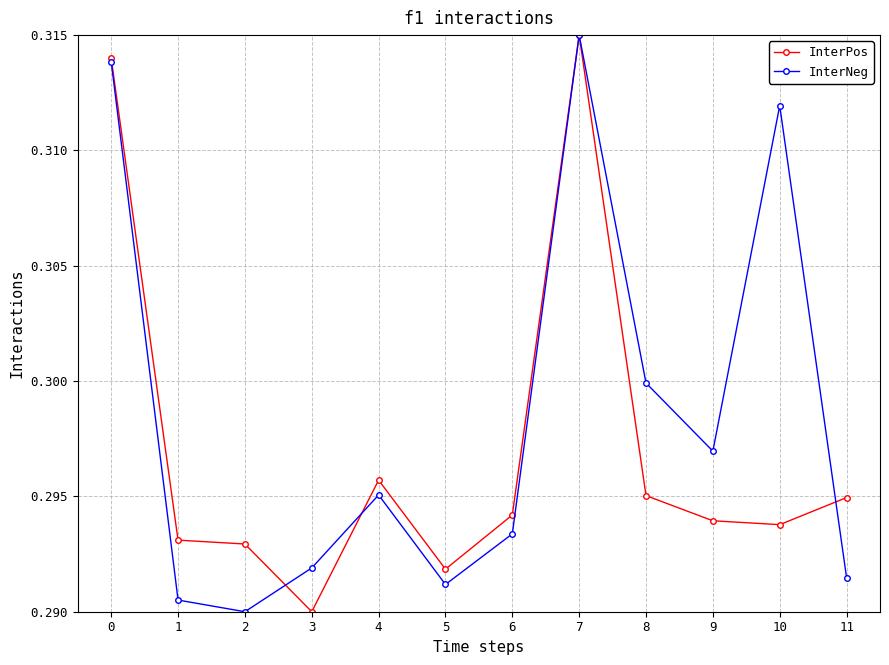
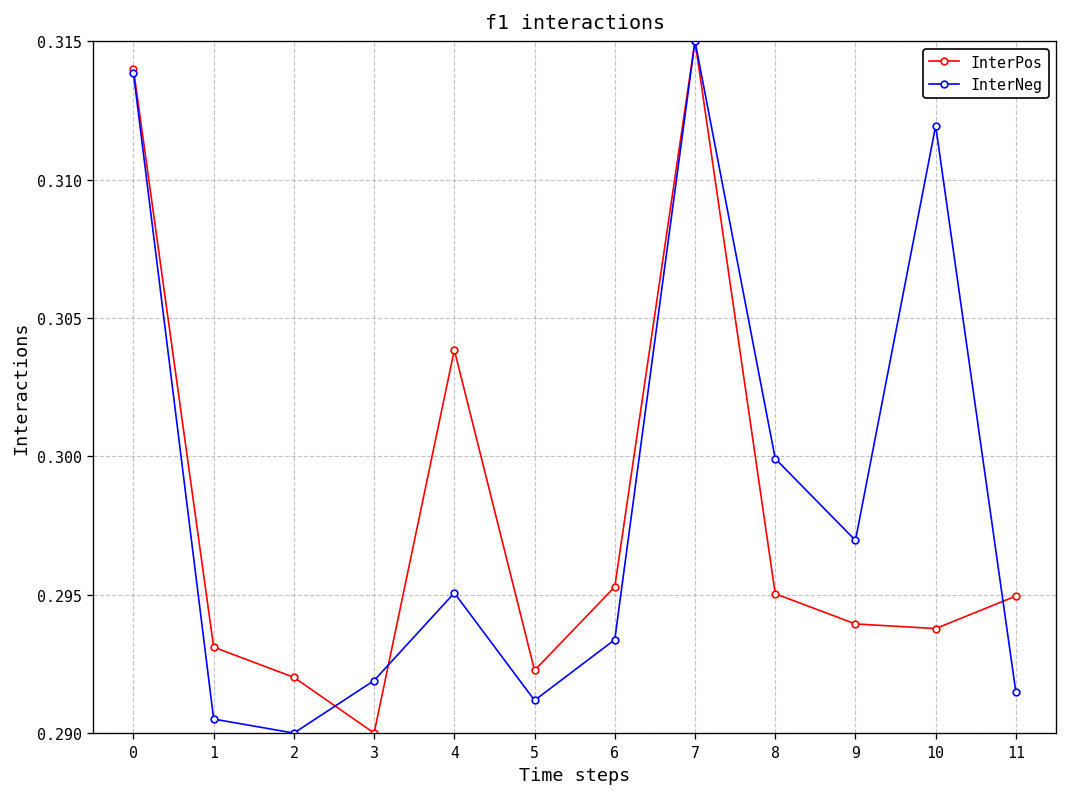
InterPos, 2: 0.2929 -> 0.2920
InterPos, 4: 0.2957 -> 0.3038
InterPos, 5: 0.2918 -> 0.2923
InterPos, 6: 0.2942 -> 0.2953
